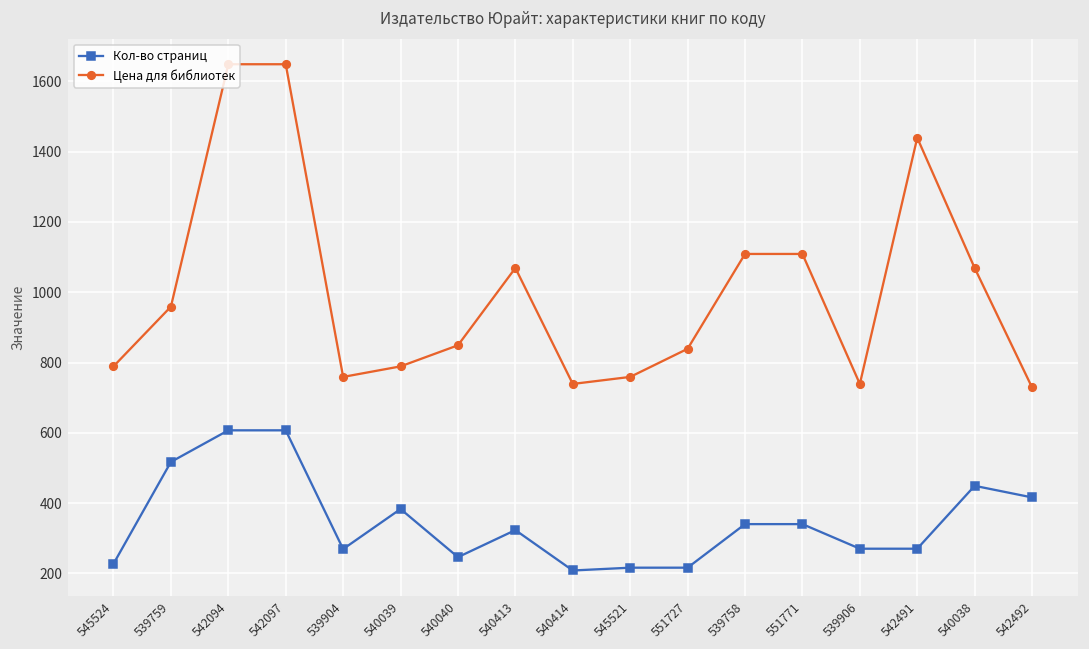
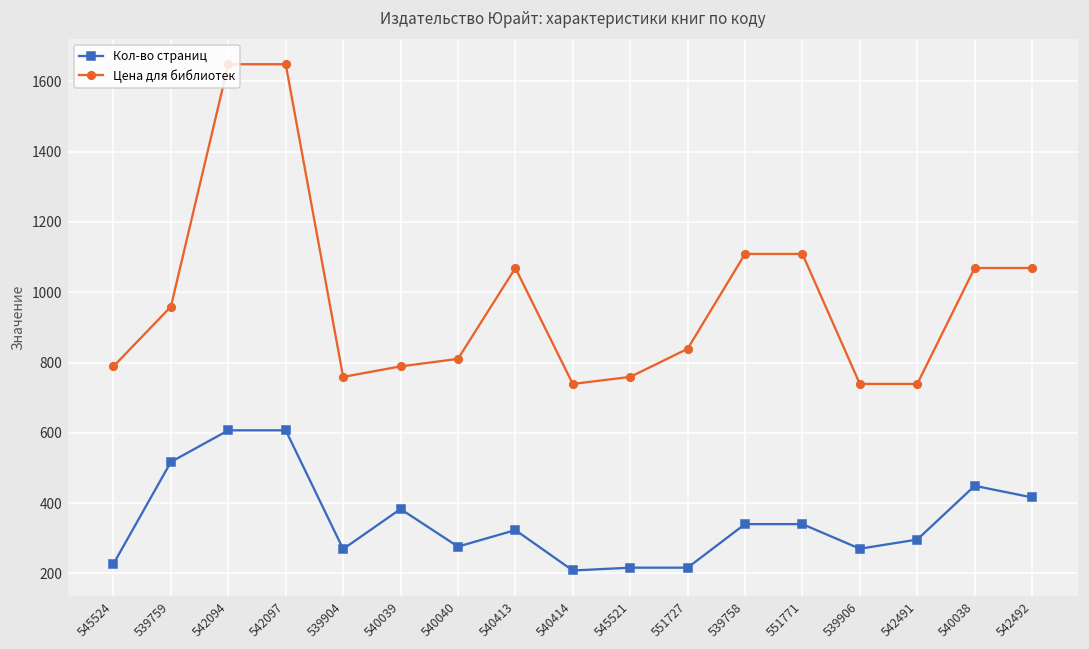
Кол-во страниц, 540040: 250 -> 280
Цена для библиотек, 540040: 850 -> 810
Кол-во страниц, 542491: 270 -> 300
Цена для библиотек, 542491: 1440 -> 740
Цена для библиотек, 542492: 730 -> 1070
